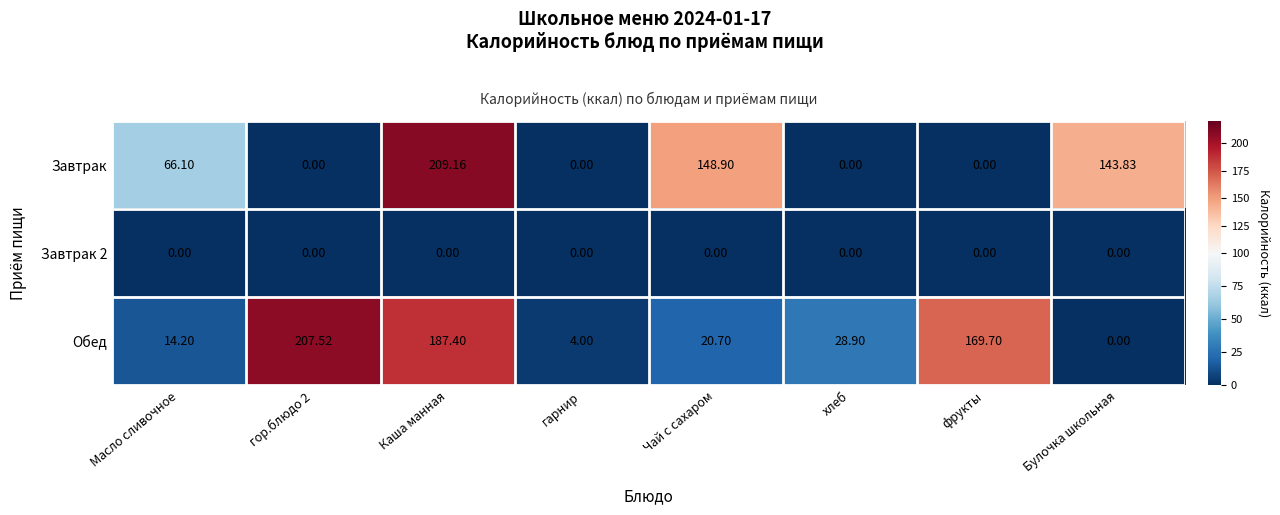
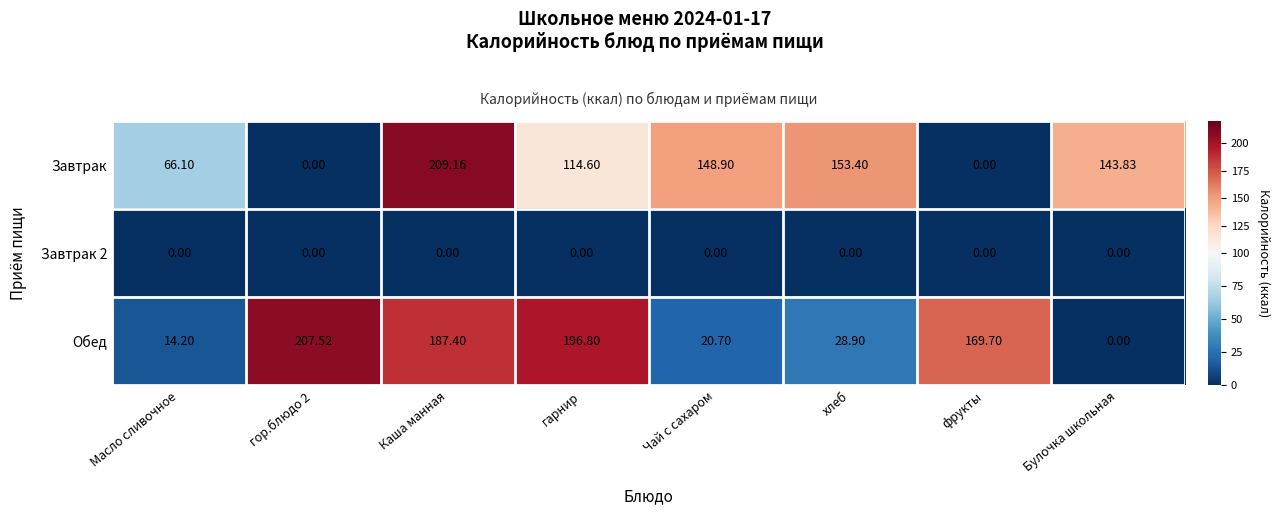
Завтрак, гарнир: 0.00 -> 114.60
Завтрак, хлеб: 0.00 -> 153.40
Обед, гарнир: 4.00 -> 196.80
